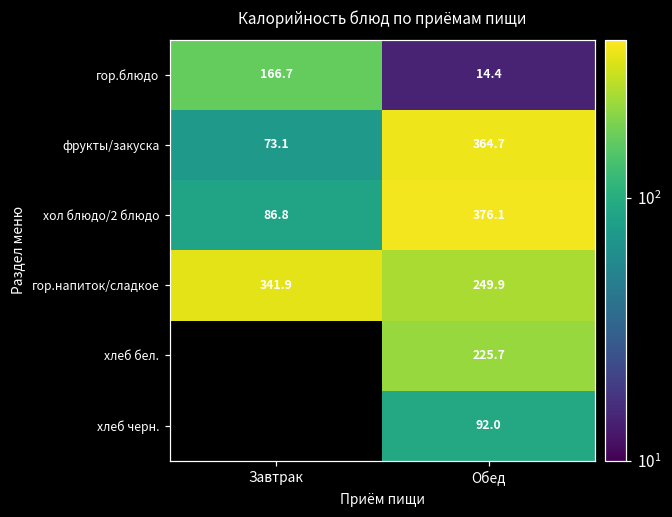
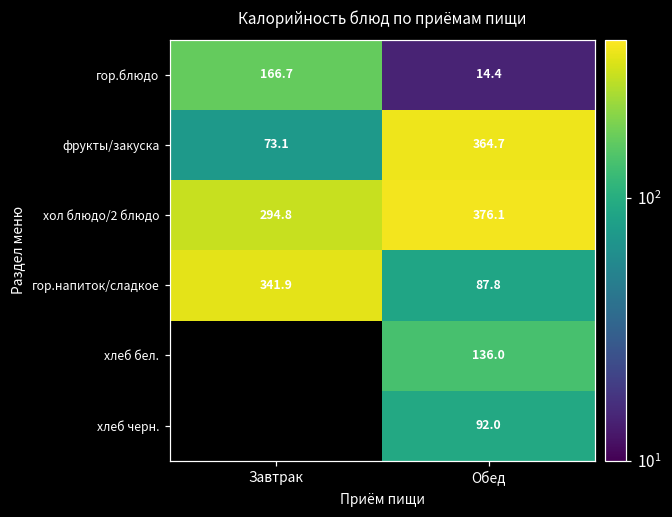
хол блюдо/2 блюдо, Завтрак: 86.8 -> 294.8
гор.напиток/сладкое, Обед: 249.9 -> 87.8
хлеб бел., Обед: 225.7 -> 136.0
